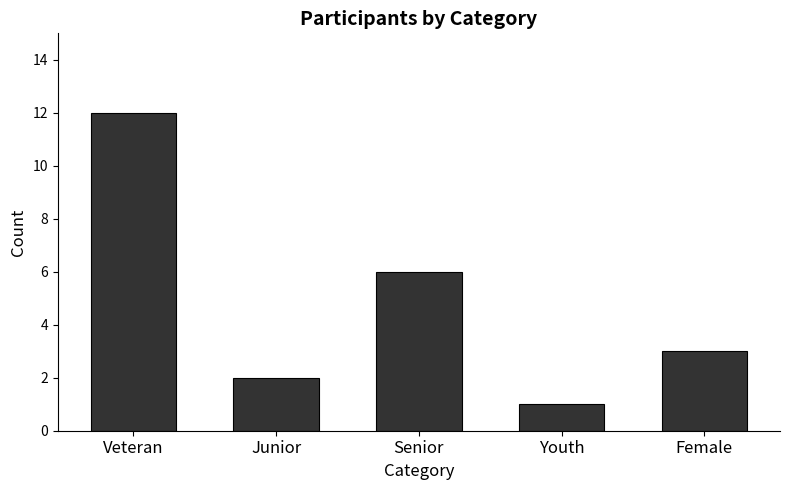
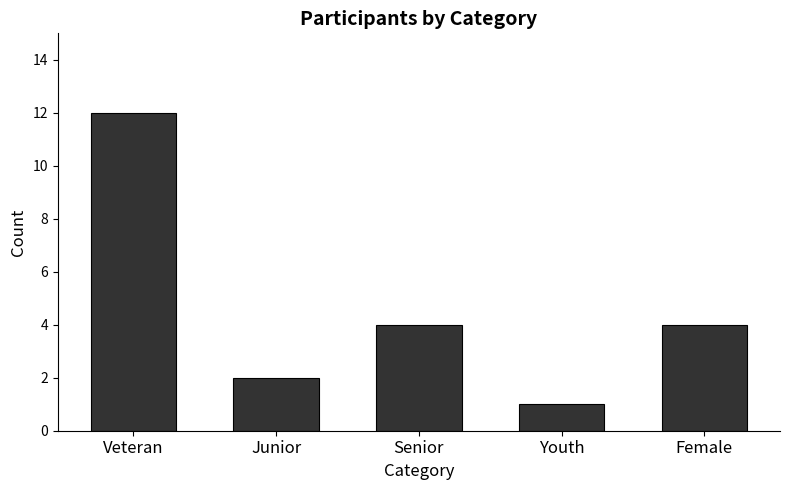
Senior: 6 -> 4
Female: 3 -> 4
